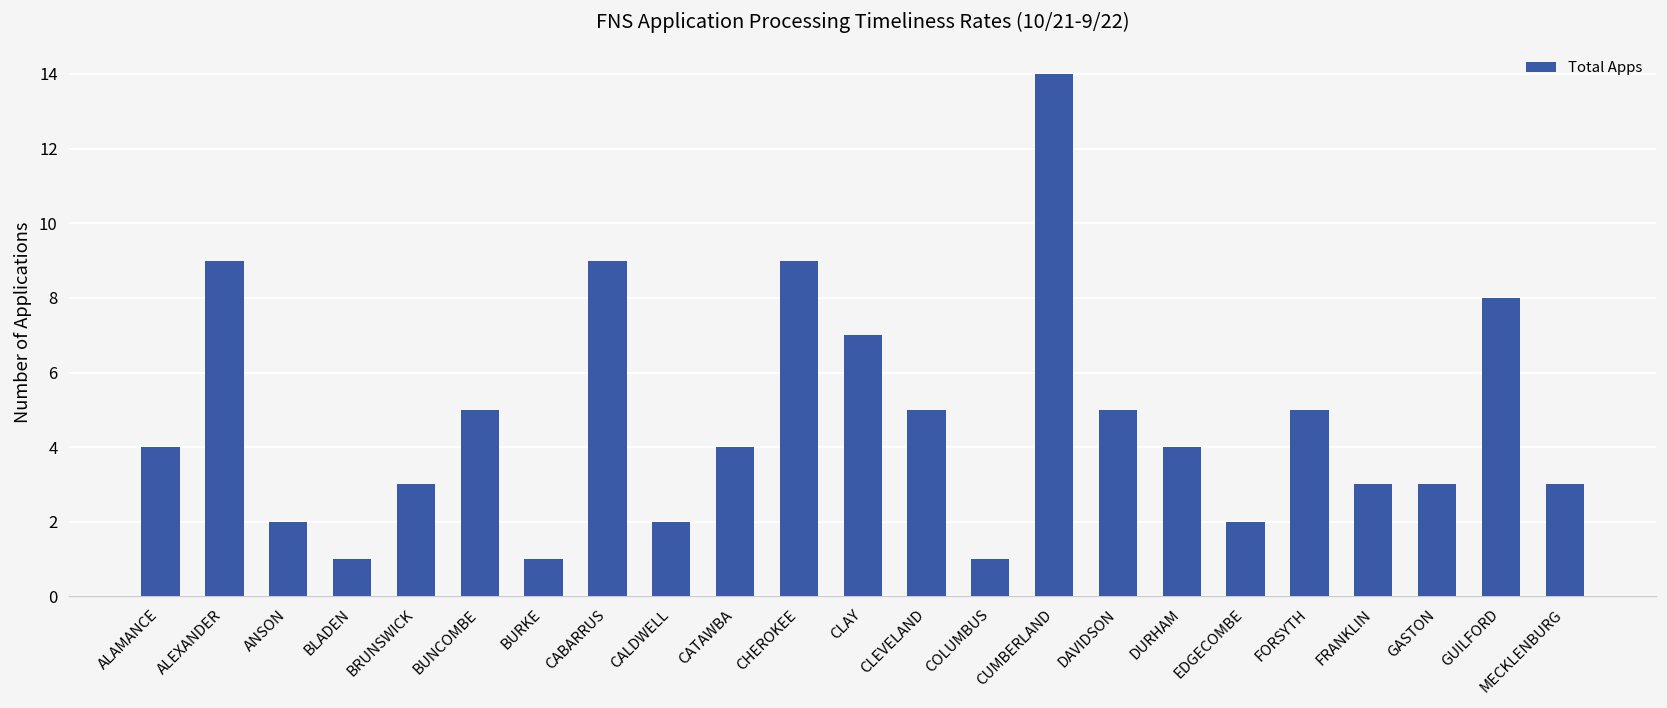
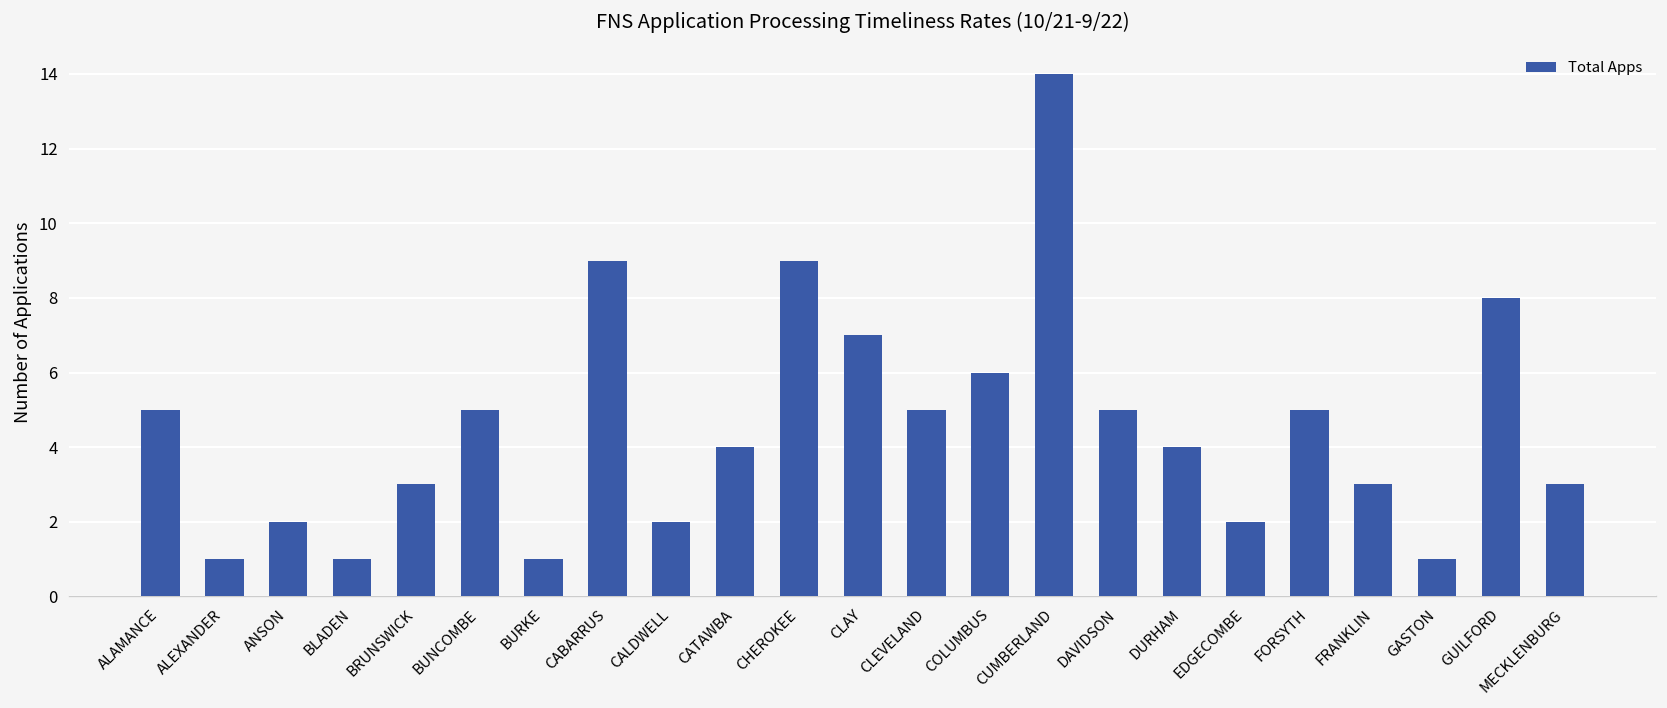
ALAMANCE: 4 -> 5
ALEXANDER: 9 -> 1
COLUMBUS: 1 -> 6
GASTON: 3 -> 1
